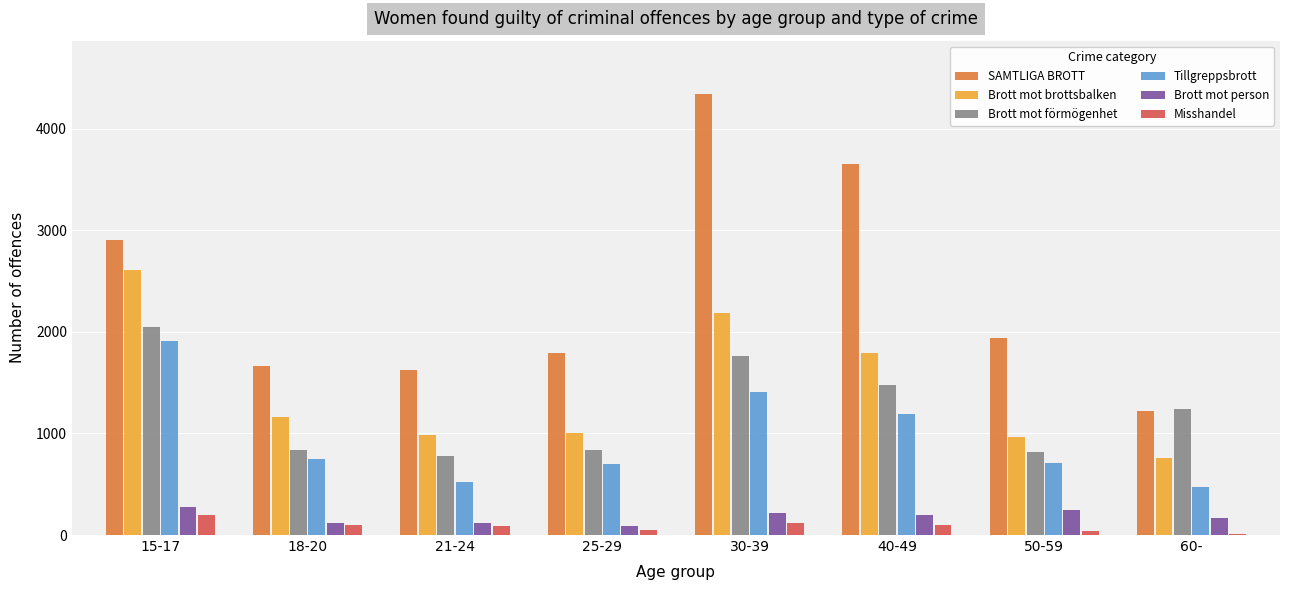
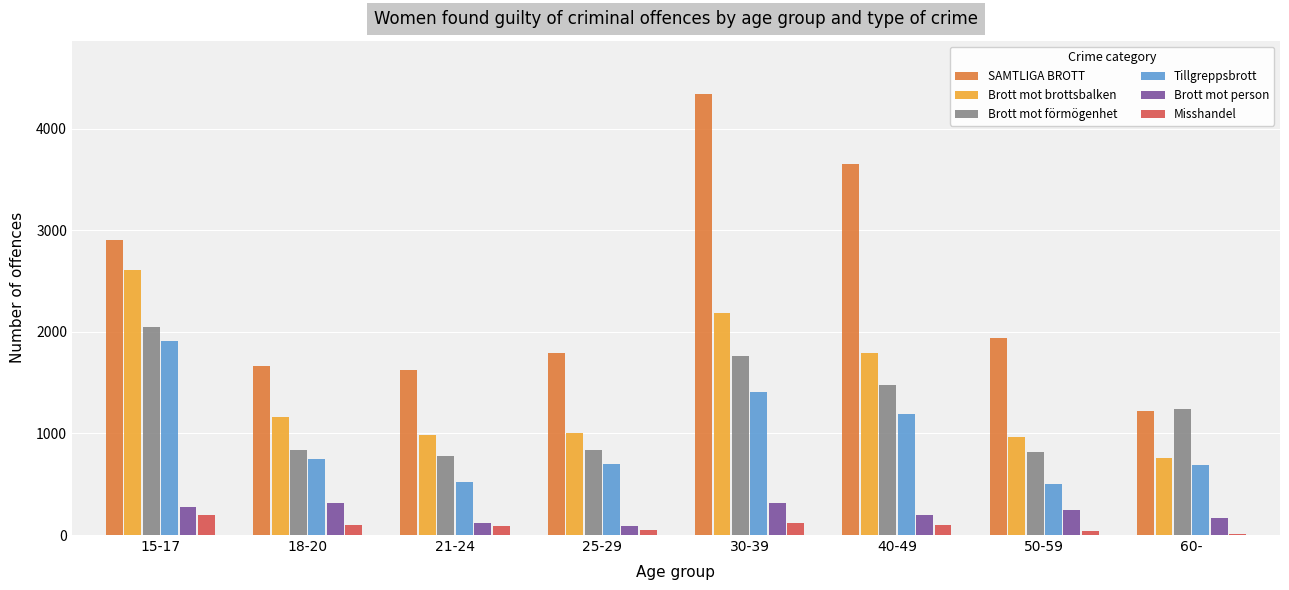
Brott mot person, 18-20: 120 -> 320
Brott mot person, 30-39: 220 -> 320
Tillgreppsbrott, 50-59: 710 -> 500
Tillgreppsbrott, 60-: 480 -> 690
